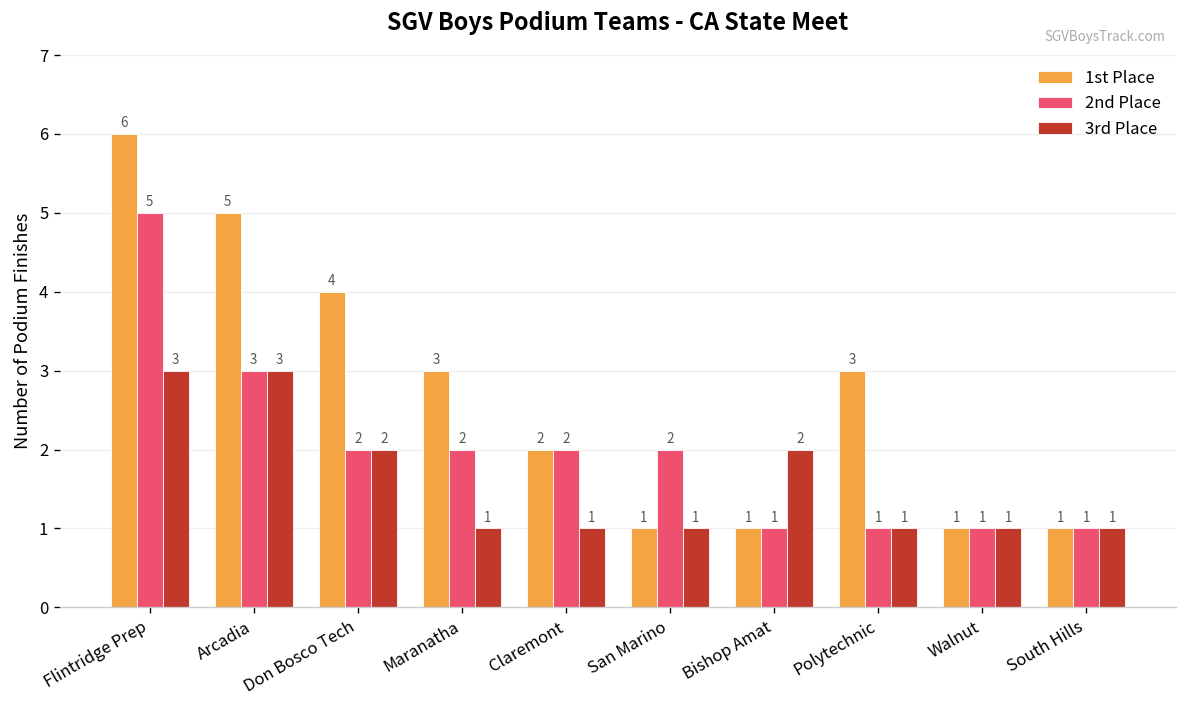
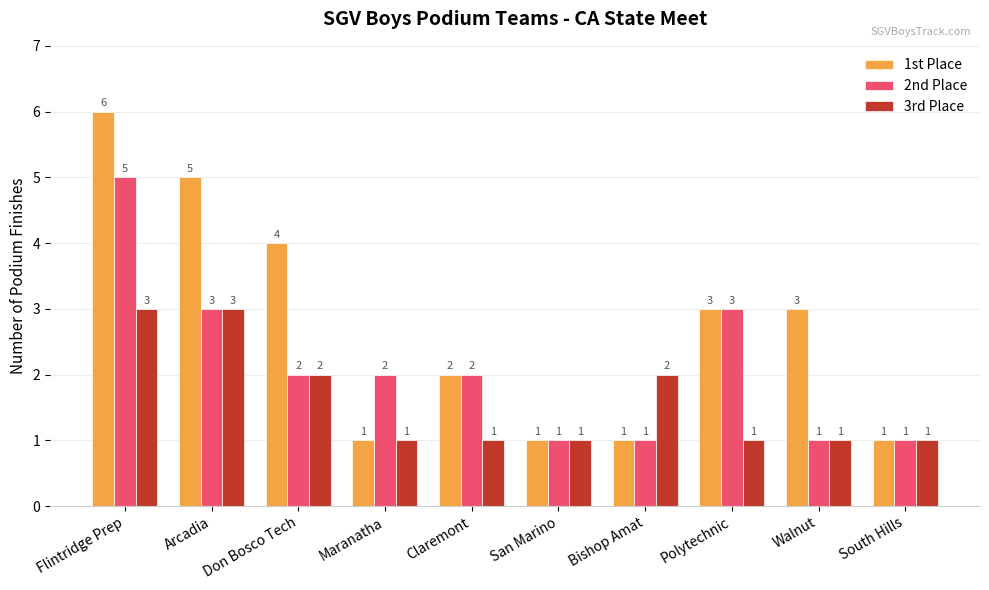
1st Place, Maranatha: 3 -> 1
2nd Place, San Marino: 2 -> 1
2nd Place, Polytechnic: 1 -> 3
1st Place, Walnut: 1 -> 3
